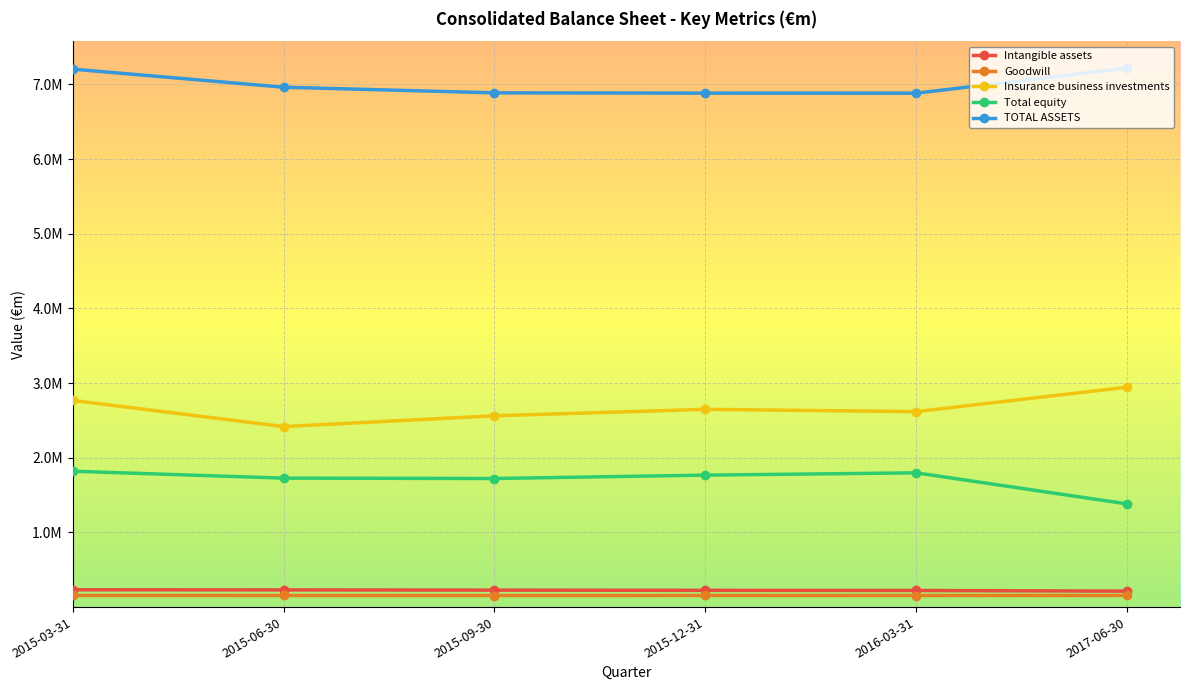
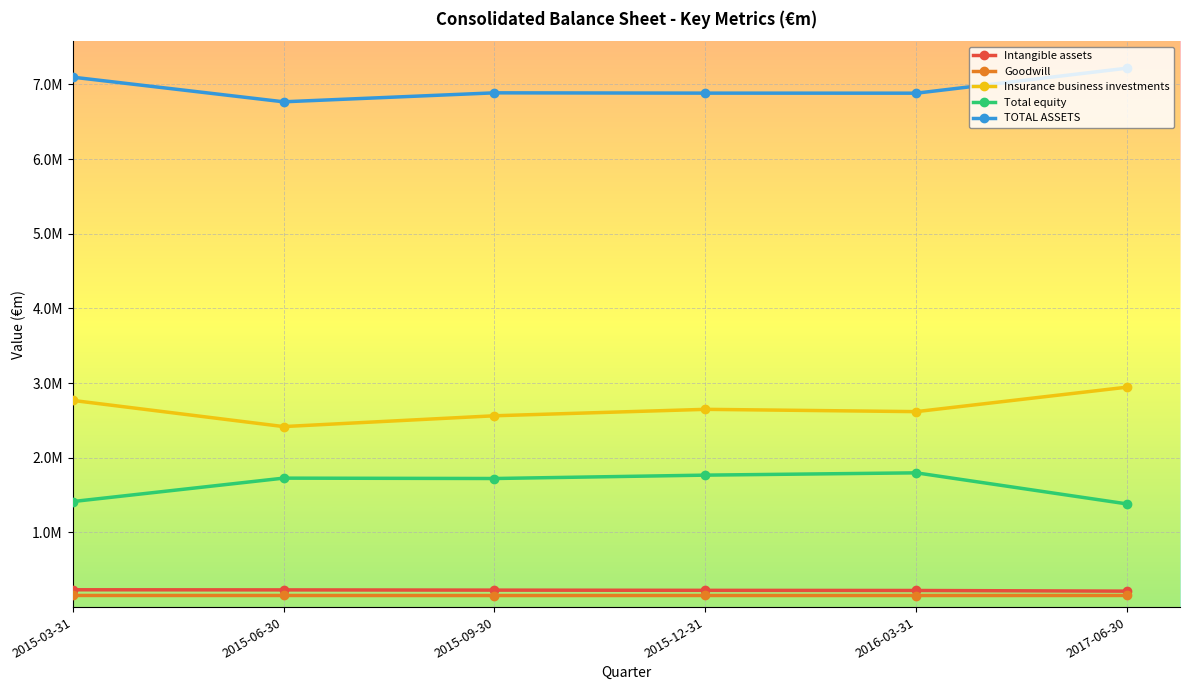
Total equity, 2015-03-31: 1800000 -> 1400000
TOTAL ASSETS, 2015-03-31: 7200000 -> 7100000
TOTAL ASSETS, 2015-06-30: 7000000 -> 6800000
